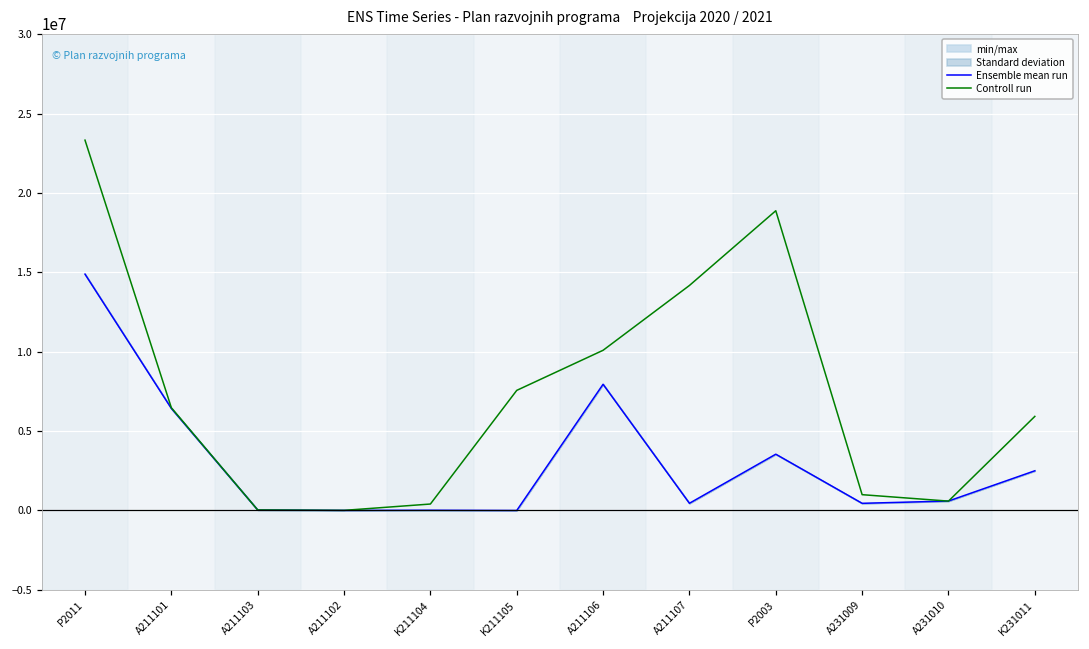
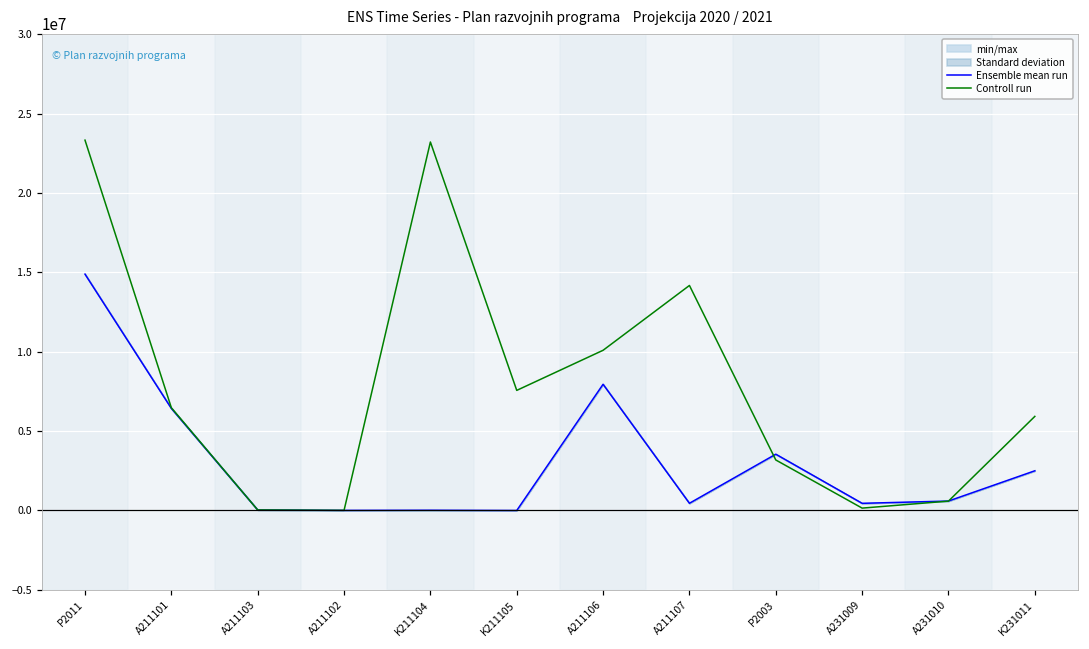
Controll run, K211104: 400000 -> 23200000
Controll run, P2003: 18900000 -> 3200000
Controll run, A231009: 1000000 -> 100000
